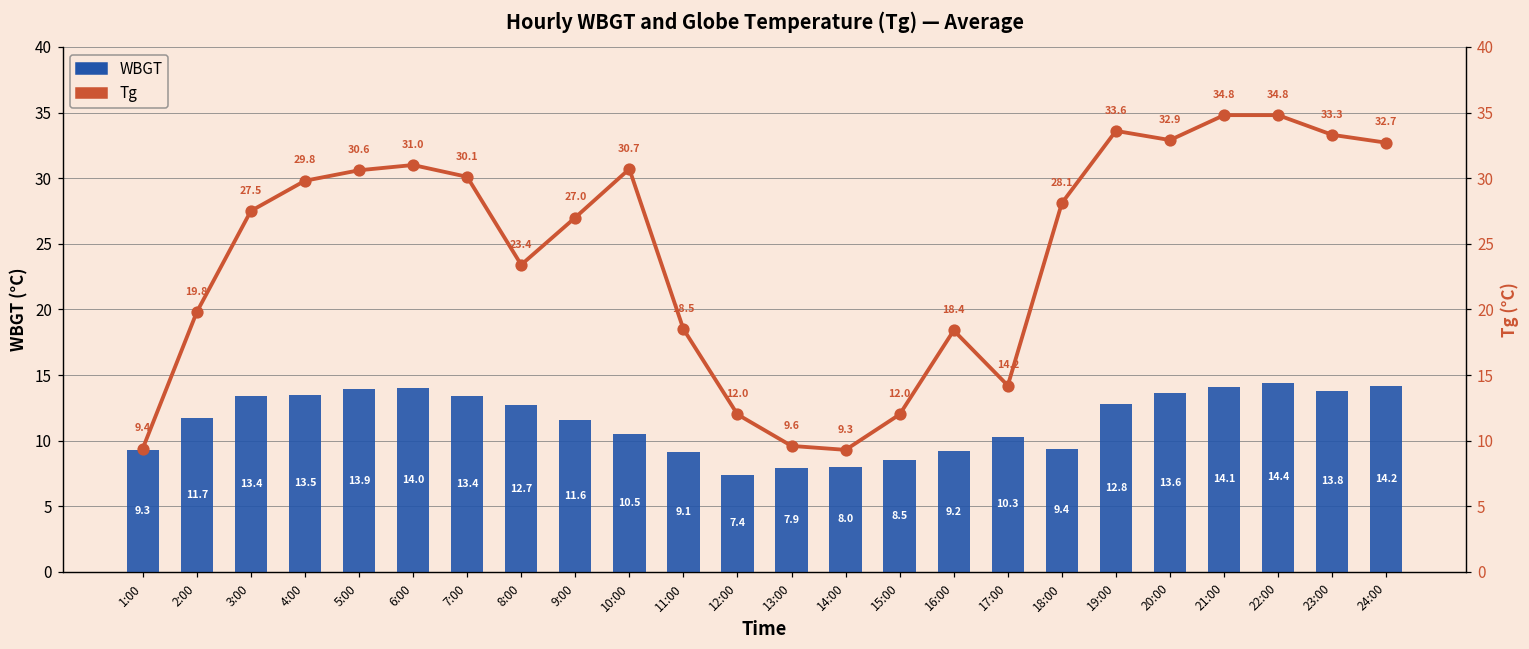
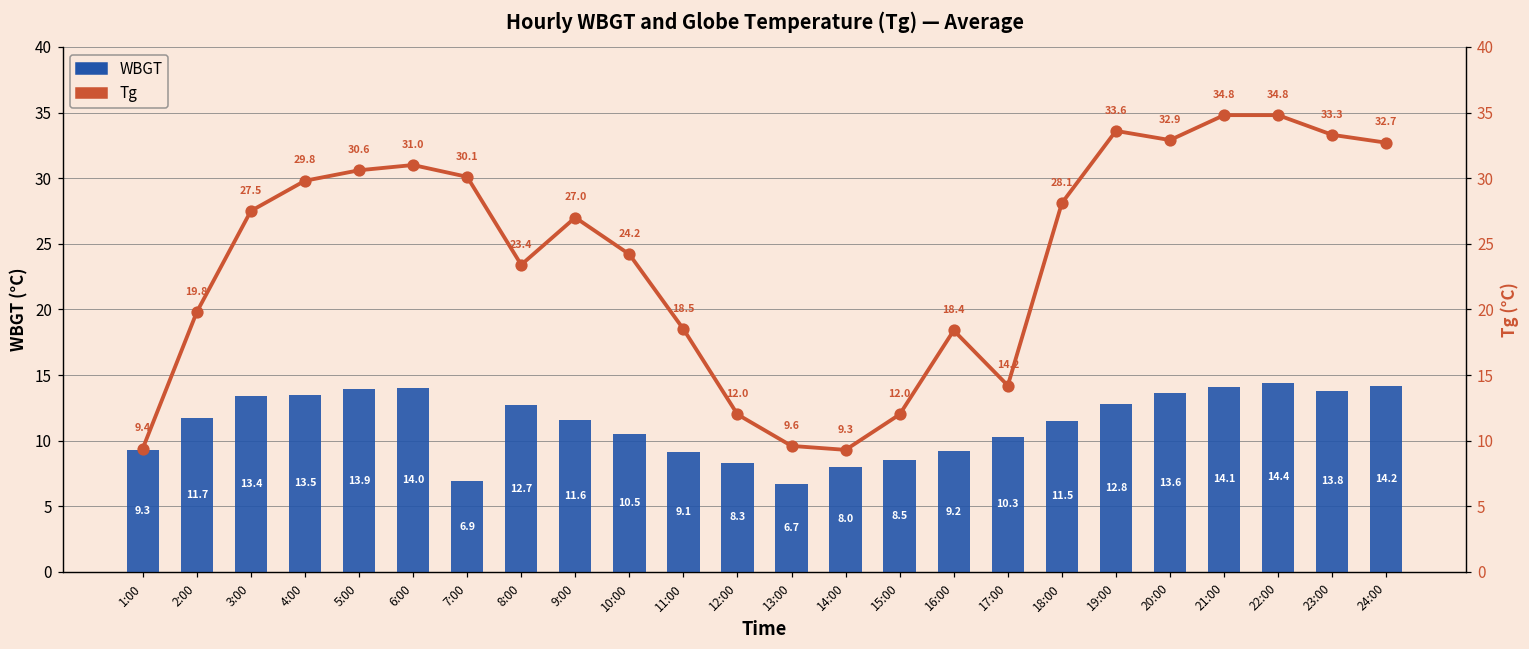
WBGT, 7:00: 13.4 -> 6.9
WBGT, 12:00: 7.4 -> 8.3
WBGT, 13:00: 7.9 -> 6.7
WBGT, 18:00: 9.4 -> 11.5
Tg, 10:00: 30.7 -> 24.2
